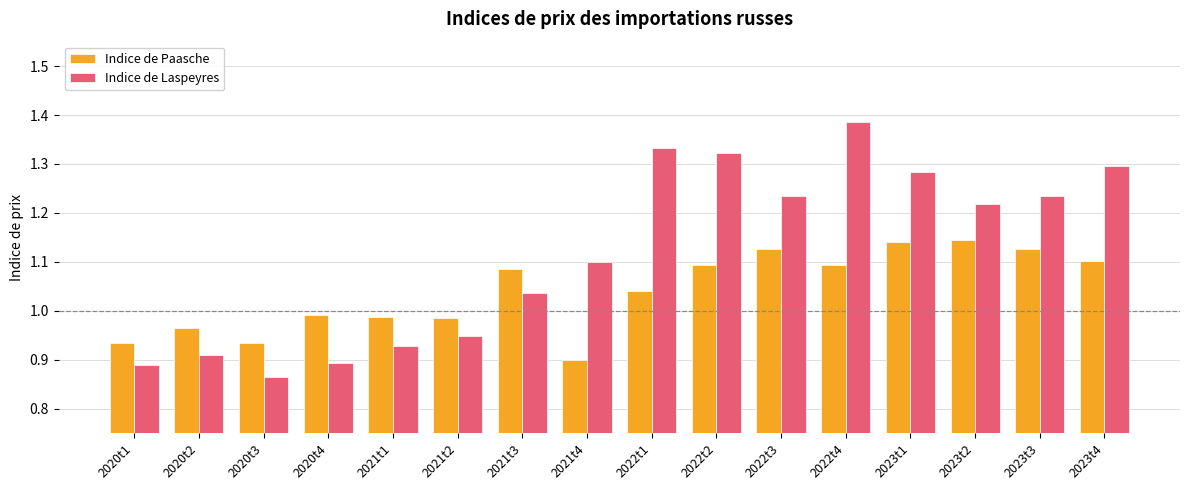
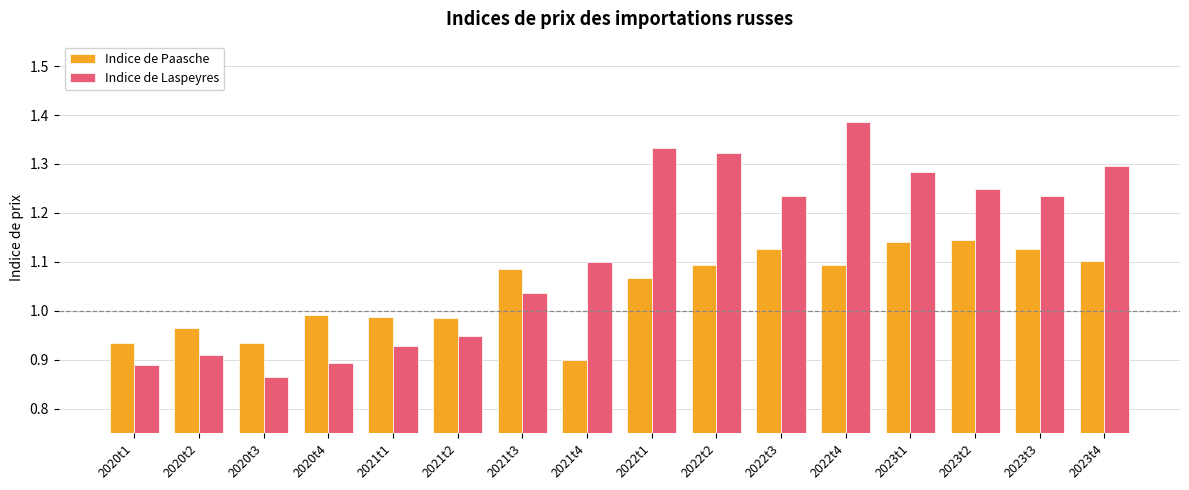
Indice de Paasche, 2022t1: 1.04 -> 1.07
Indice de Laspeyres, 2023t2: 1.22 -> 1.25
